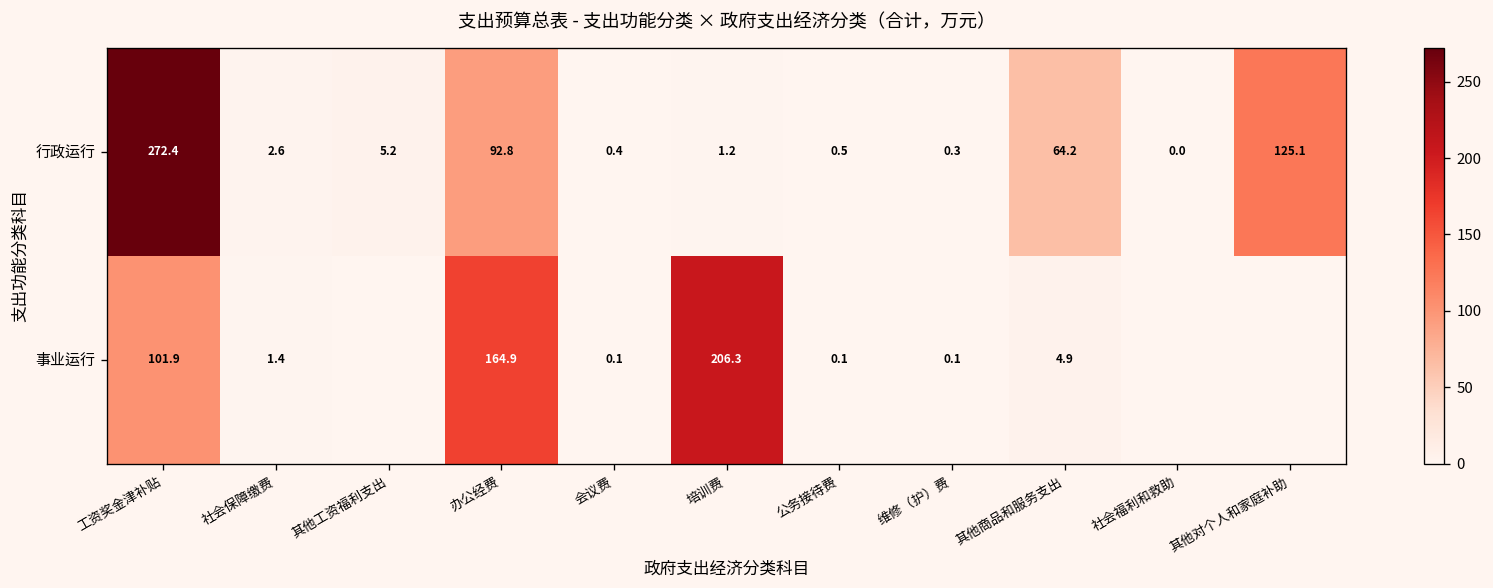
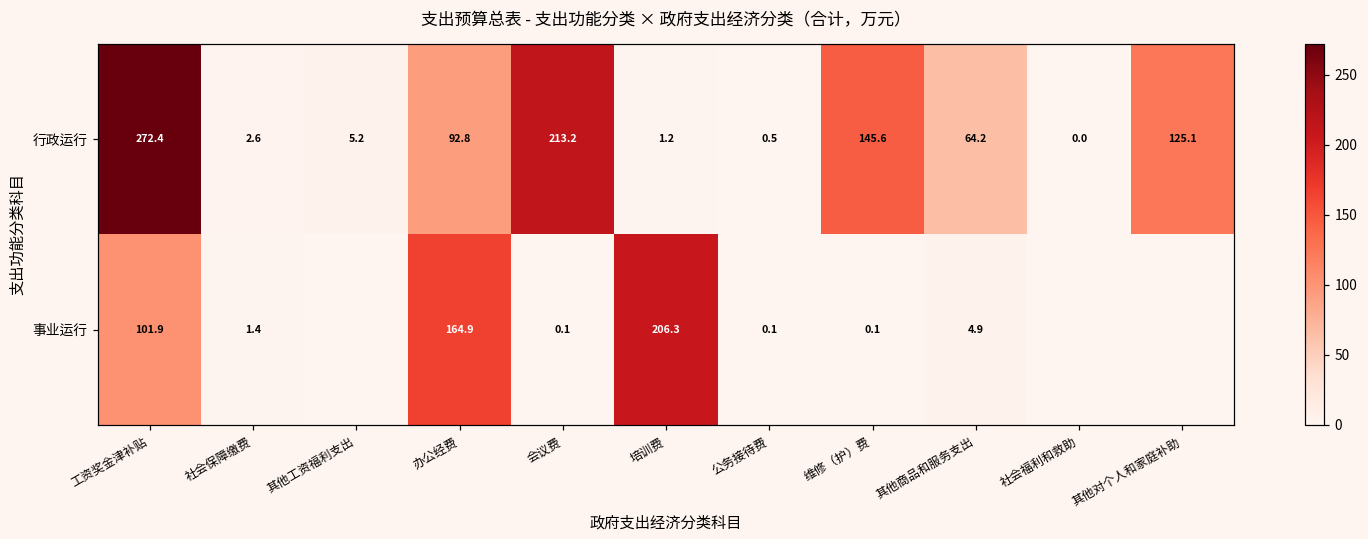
行政运行, 会议费: 0.4 -> 213.2
行政运行, 维修（护）费: 0.3 -> 145.6
